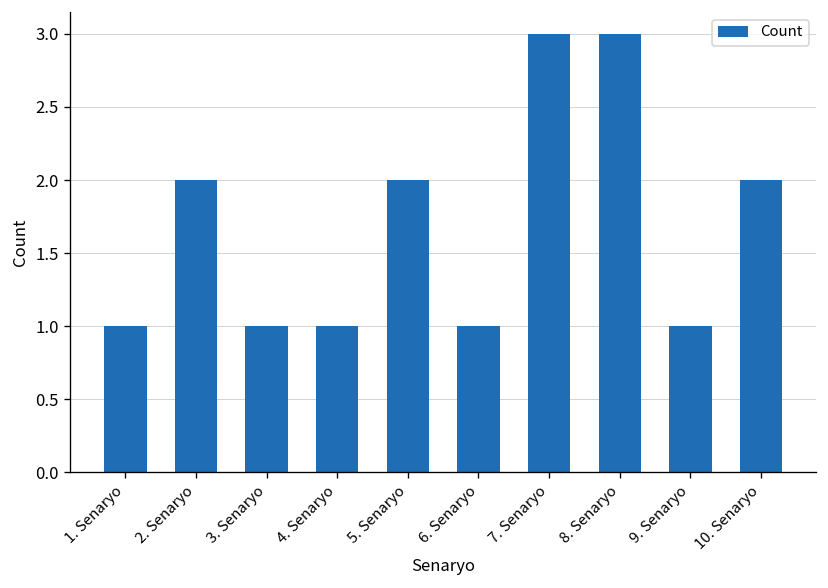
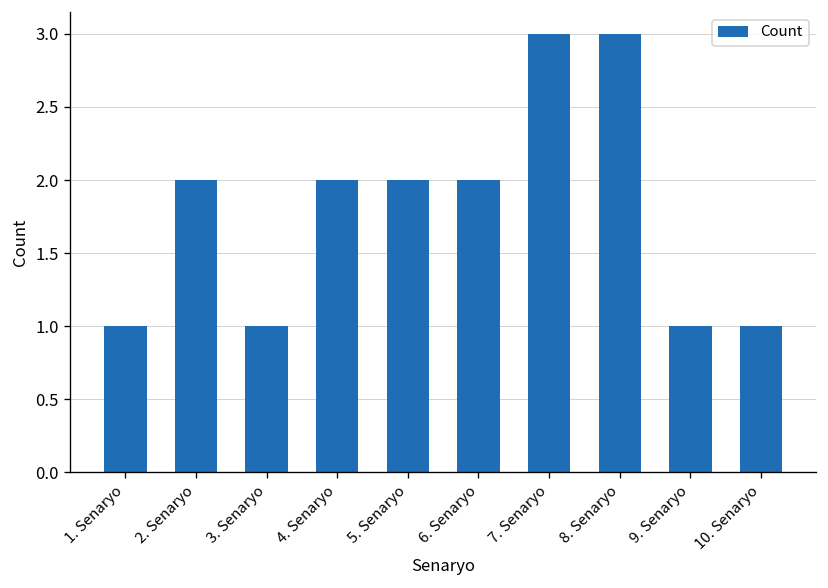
4. Senaryo: 1 -> 2
6. Senaryo: 1 -> 2
10. Senaryo: 2 -> 1
